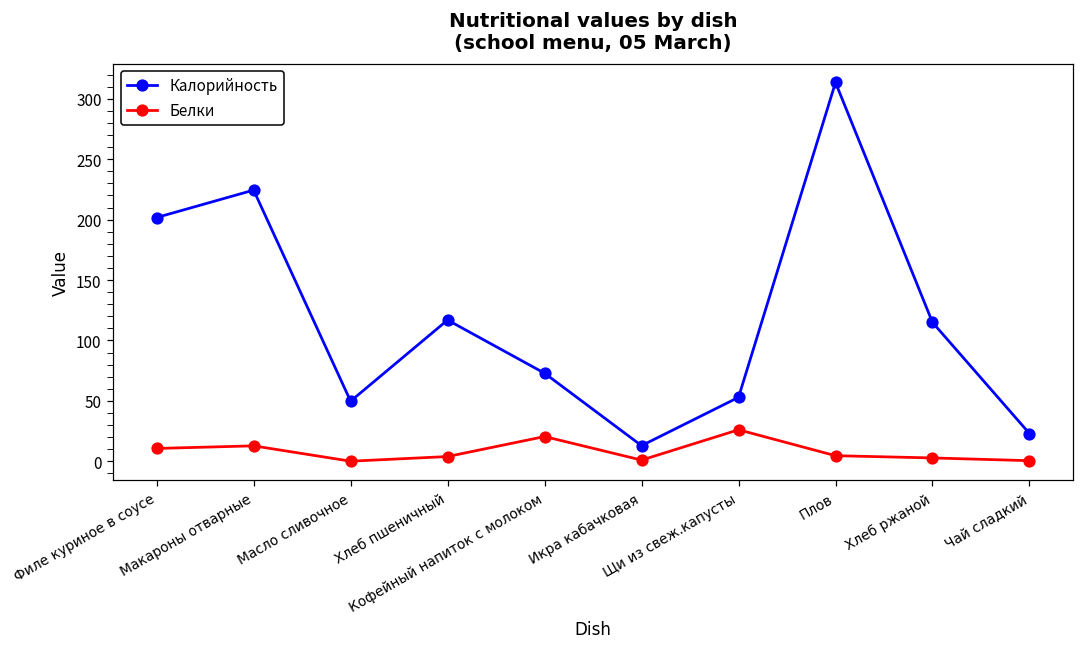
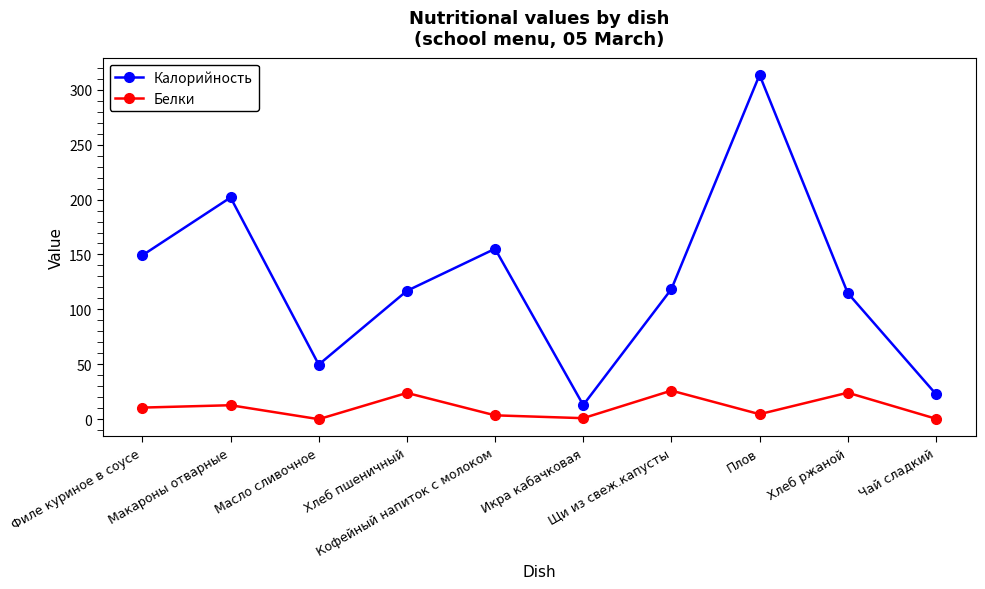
Калорийность, Филе куриное в соусе: 202 -> 149
Калорийность, Макароны отварные: 224 -> 202
Белки, Хлеб пшеничный: 4 -> 24
Калорийность, Кофейный напиток с молоком: 73 -> 155
Белки, Кофейный напиток с молоком: 21 -> 4
Калорийность, Щи из свеж.капусты: 53 -> 118
Белки, Хлеб ржаной: 3 -> 24
